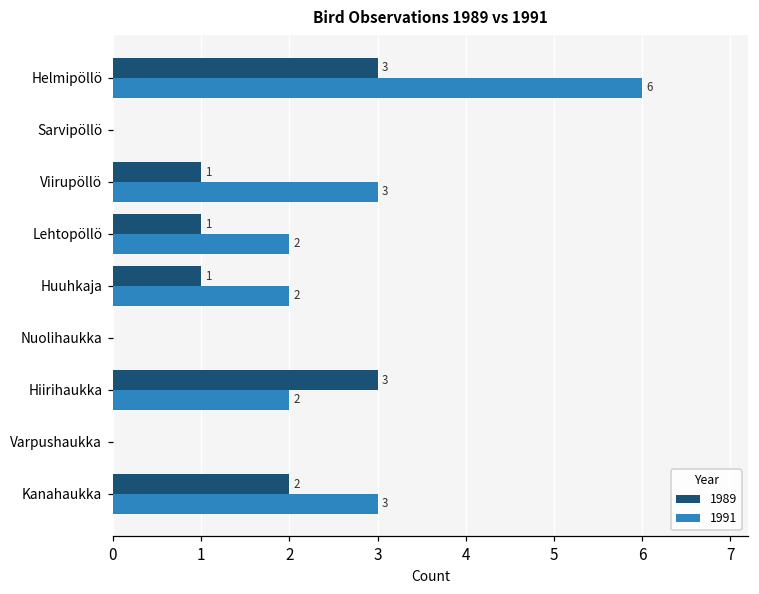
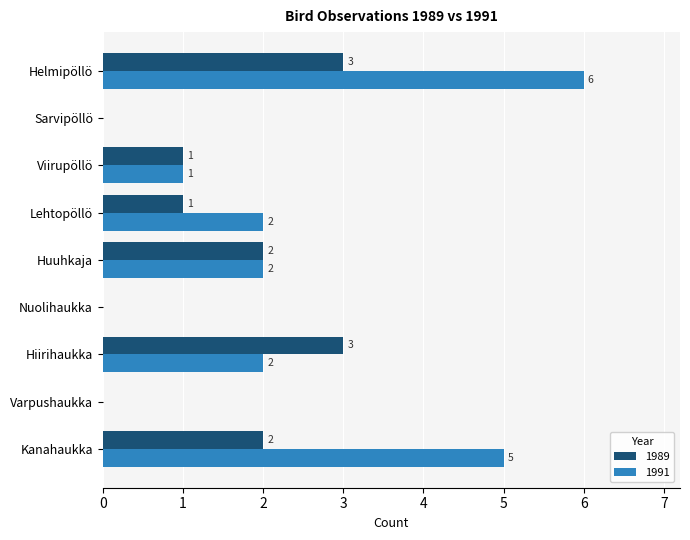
1991, Viirupöllö: 3 -> 1
1989, Huuhkaja: 1 -> 2
1991, Kanahaukka: 3 -> 5
